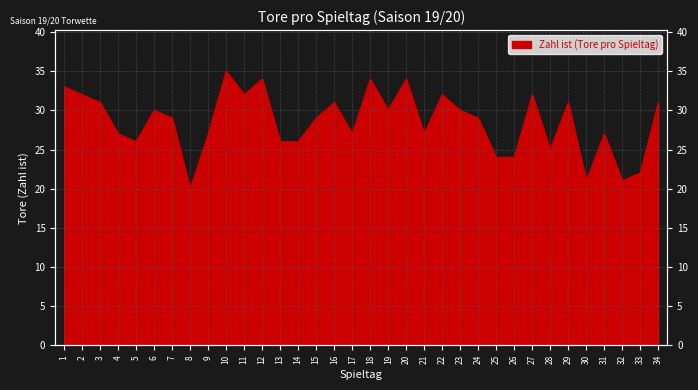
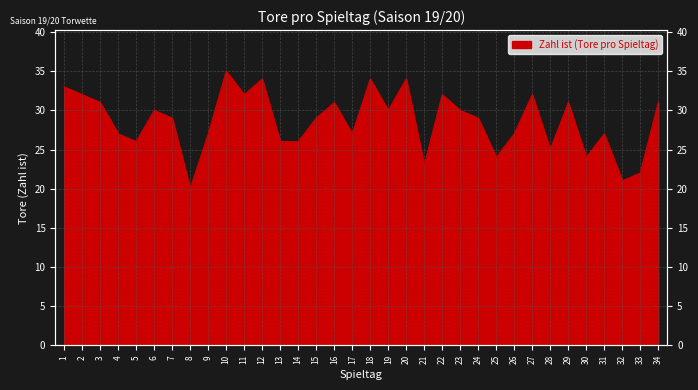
21: 27 -> 23
26: 24 -> 27
30: 21 -> 24
